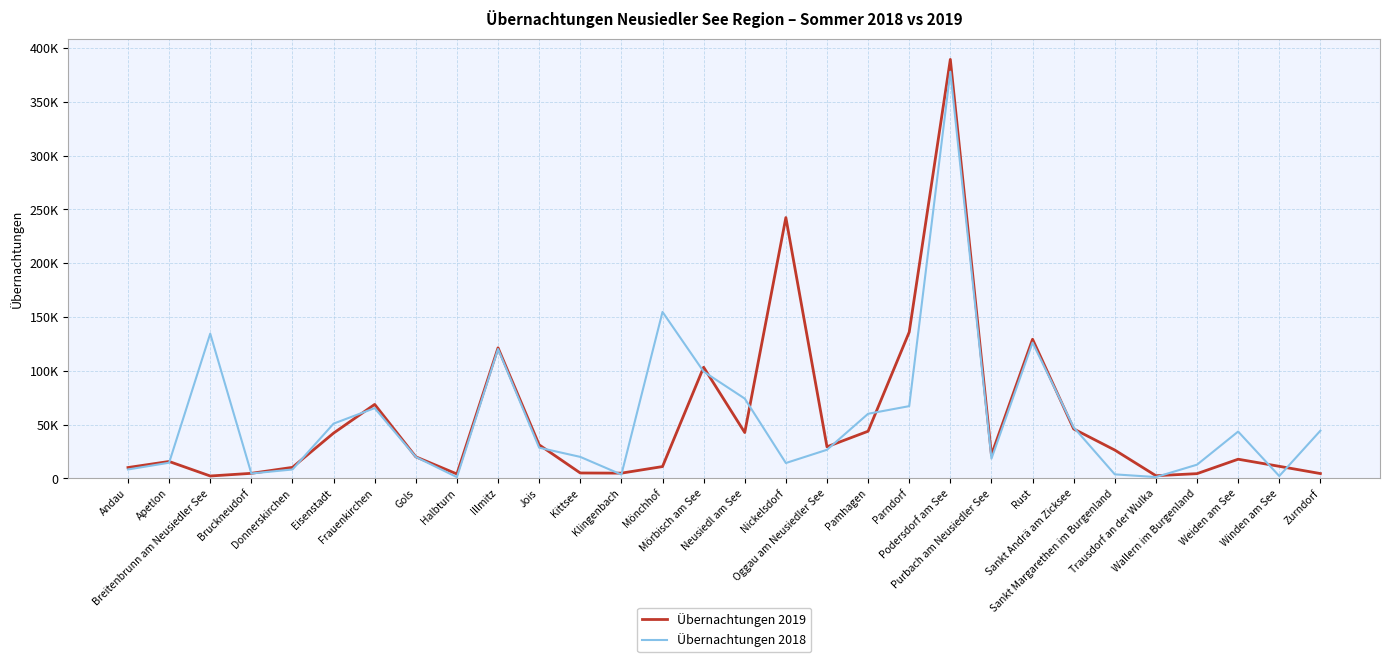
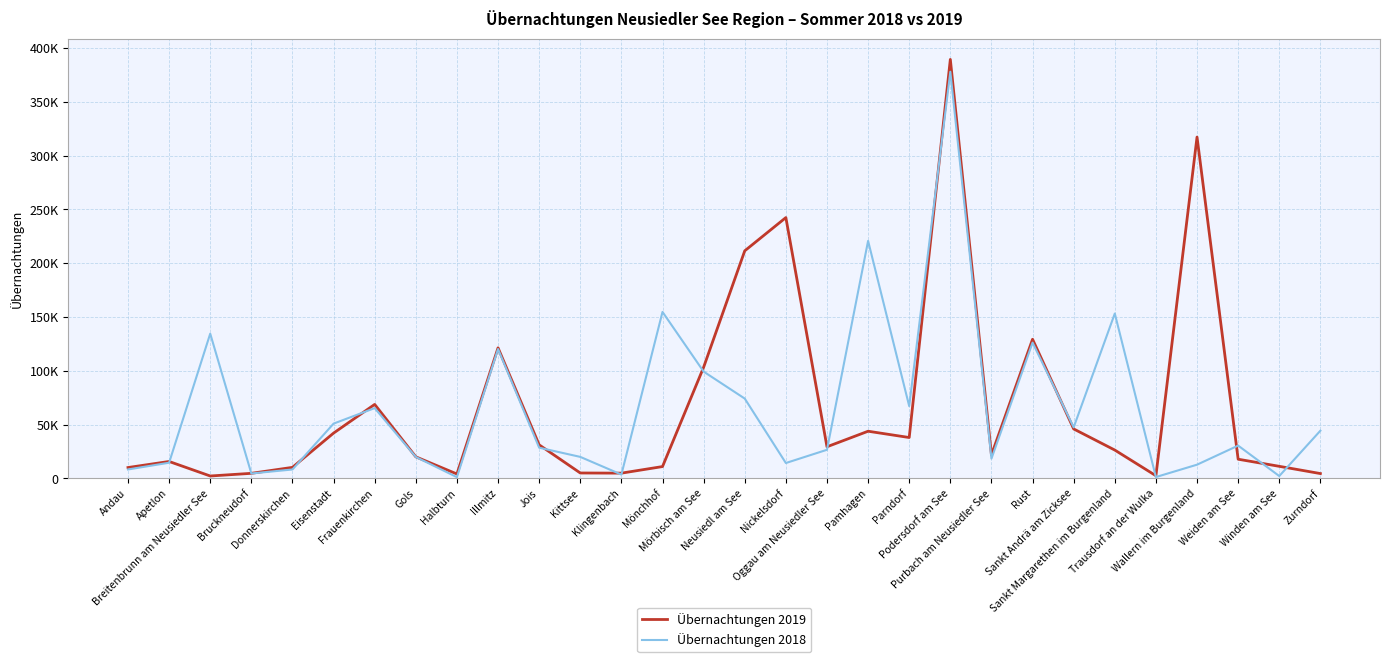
Übernachtungen 2019, Neusiedl am See: 43000 -> 212000
Übernachtungen 2018, Pamhagen: 60000 -> 221000
Übernachtungen 2019, Parndorf: 136000 -> 38000
Übernachtungen 2018, Sankt Margarethen im Burgenland: 4000 -> 153000
Übernachtungen 2019, Wallern im Burgenland: 4000 -> 317000
Übernachtungen 2018, Weiden am See: 44000 -> 30000
